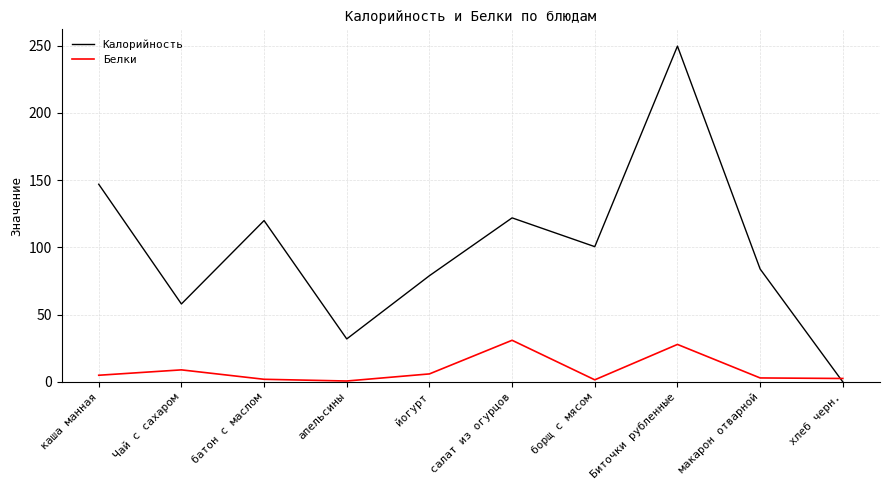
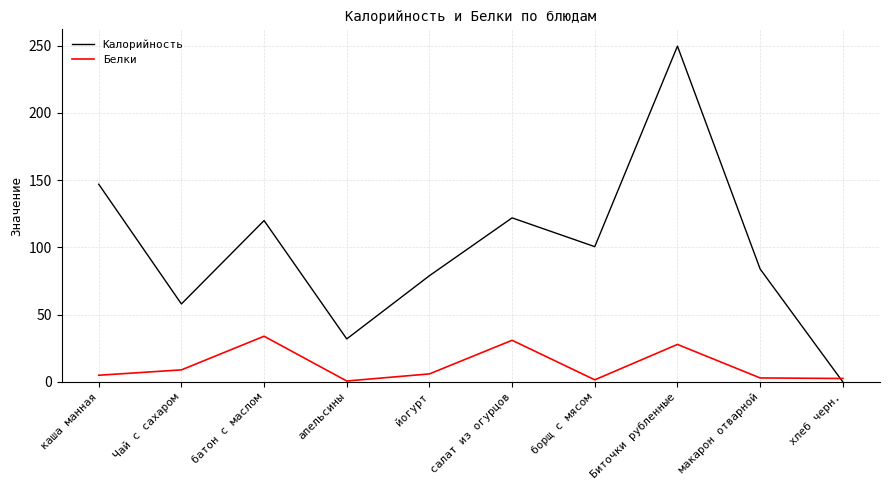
Белки, батон с маслом: 2 -> 34
